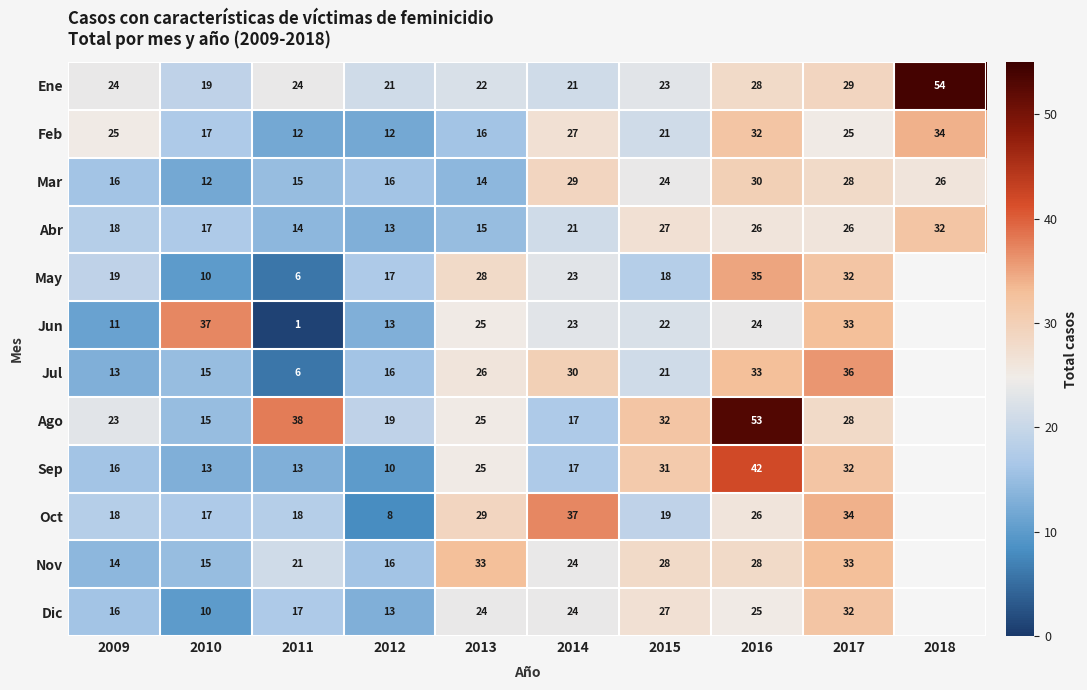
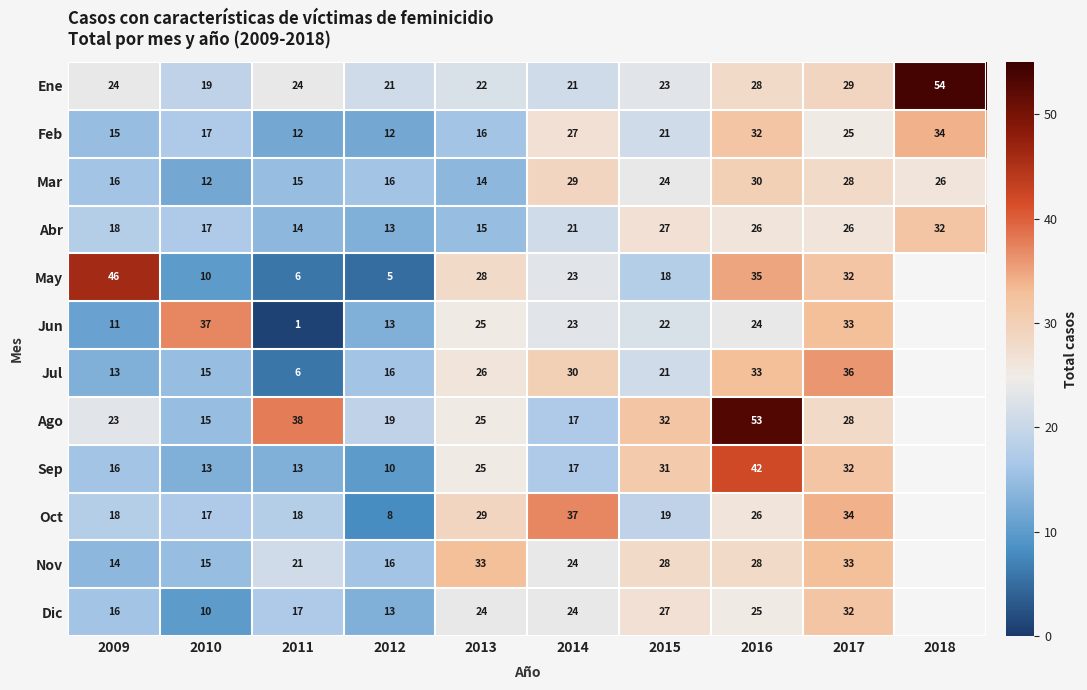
Feb, 2009: 25 -> 15
May, 2009: 19 -> 46
May, 2012: 17 -> 5
